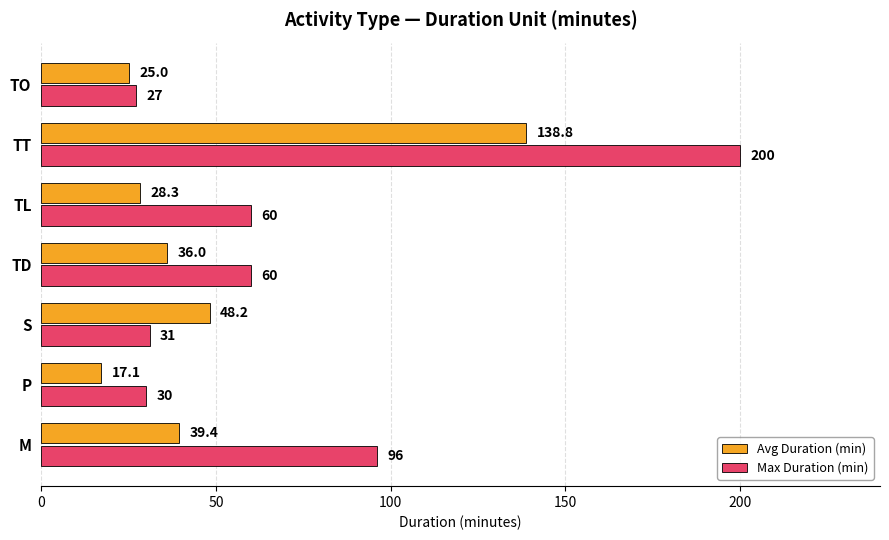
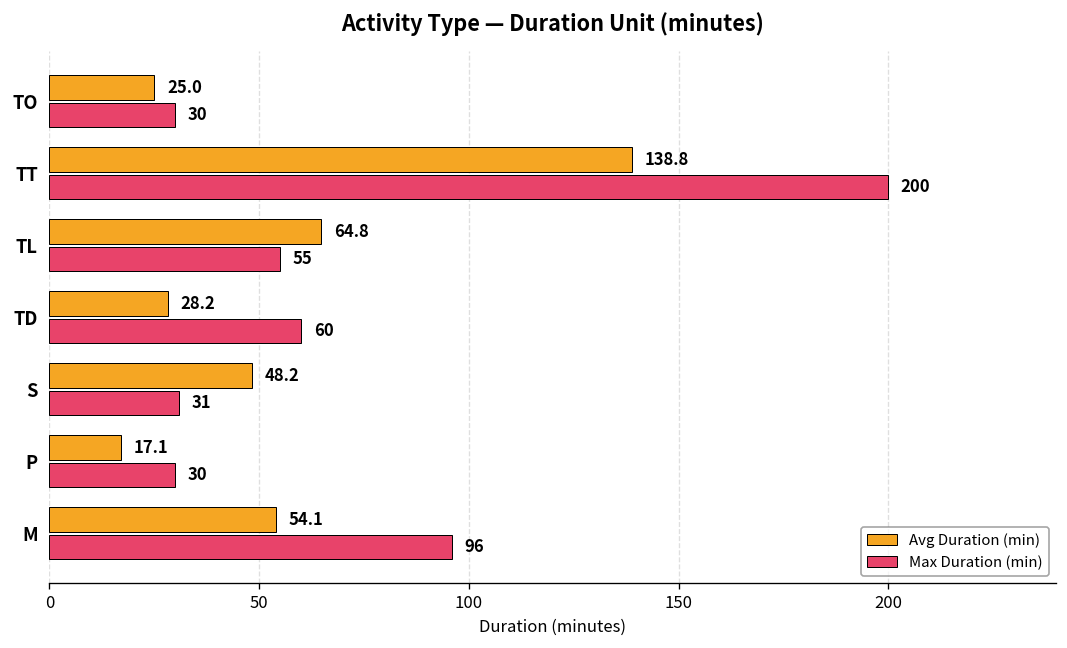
Max Duration (min), TO: 27 -> 30
Avg Duration (min), TL: 28.3 -> 64.8
Max Duration (min), TL: 60 -> 55
Avg Duration (min), TD: 36.0 -> 28.2
Avg Duration (min), M: 39.4 -> 54.1
